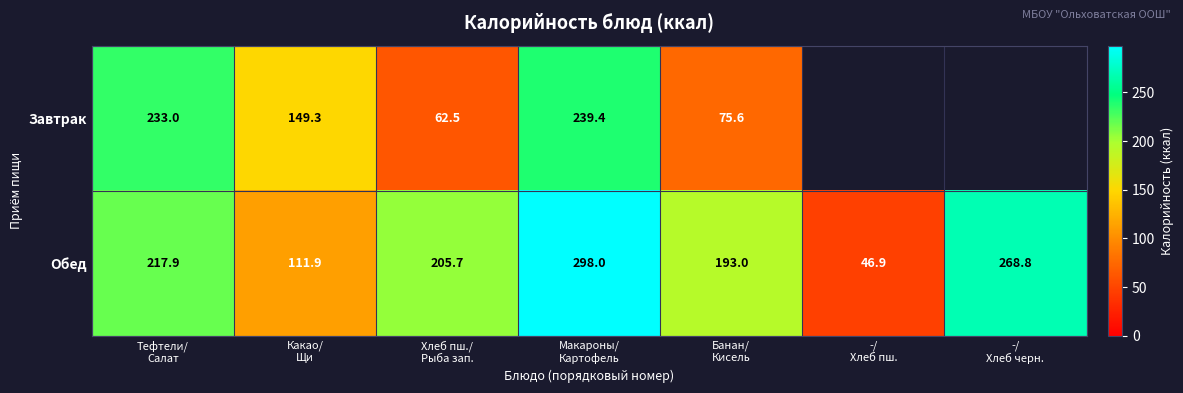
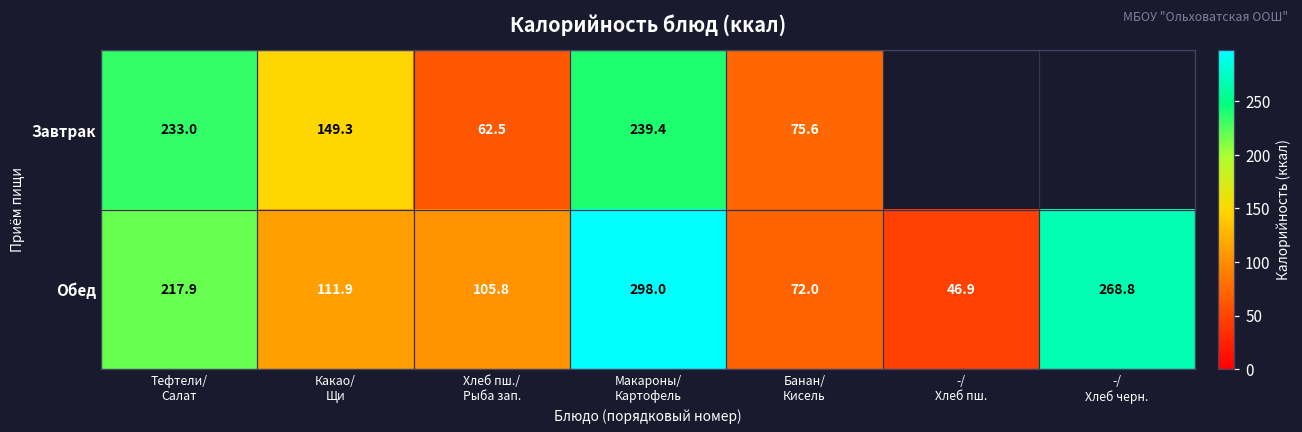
Обед, Хлеб пш./ Рыба зап.: 205.7 -> 105.8
Обед, Банан/ Кисель: 193.0 -> 72.0
